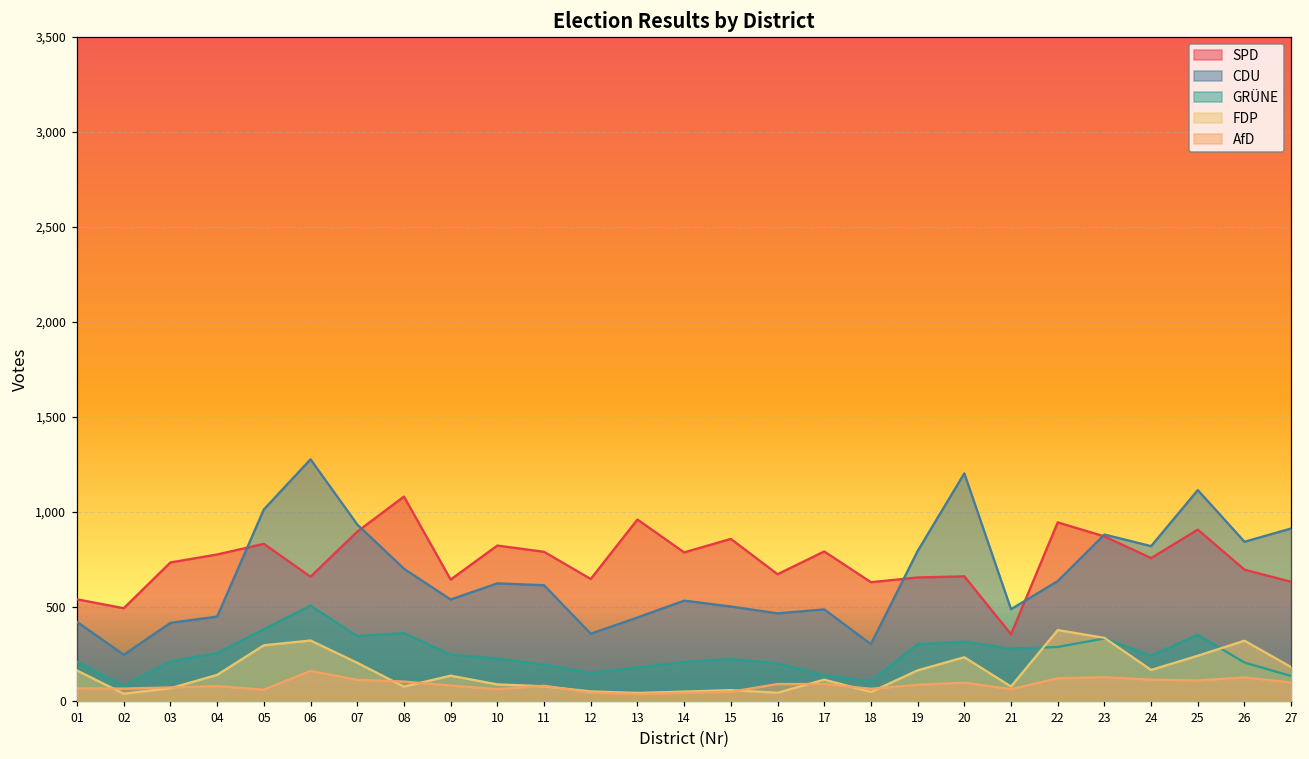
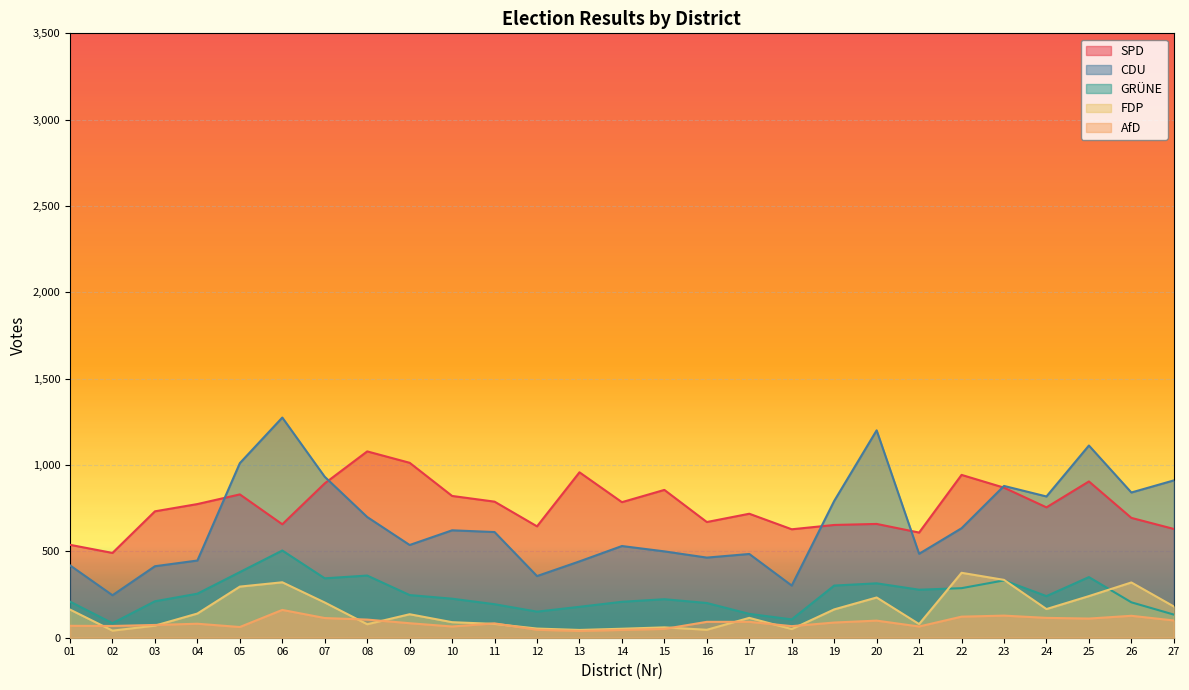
SPD, 09: 640 -> 1,010
SPD, 17: 790 -> 720
SPD, 21: 350 -> 610
